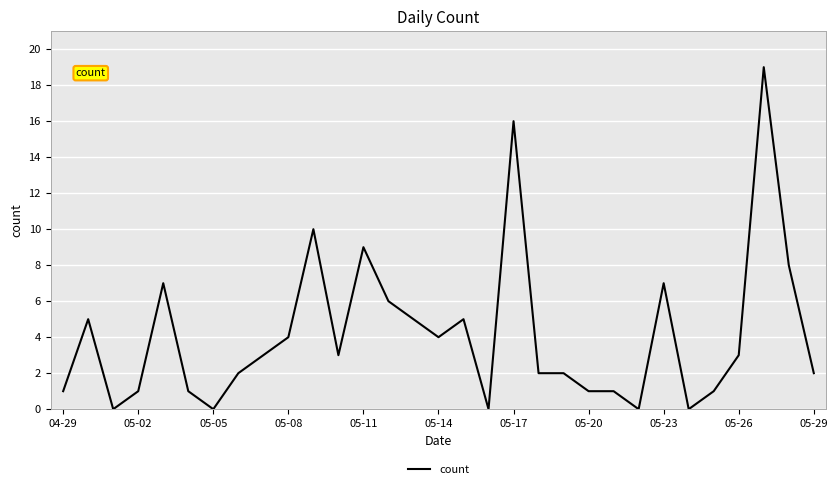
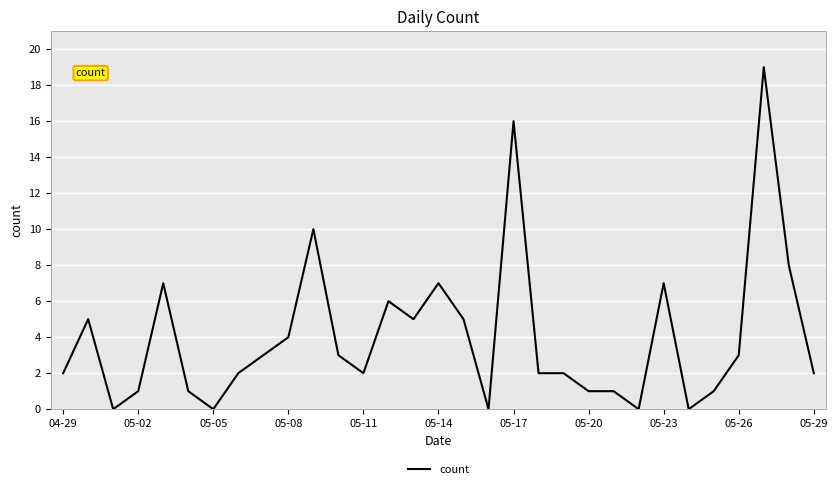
04-29: 1 -> 2
05-11: 9 -> 2
05-14: 4 -> 7
